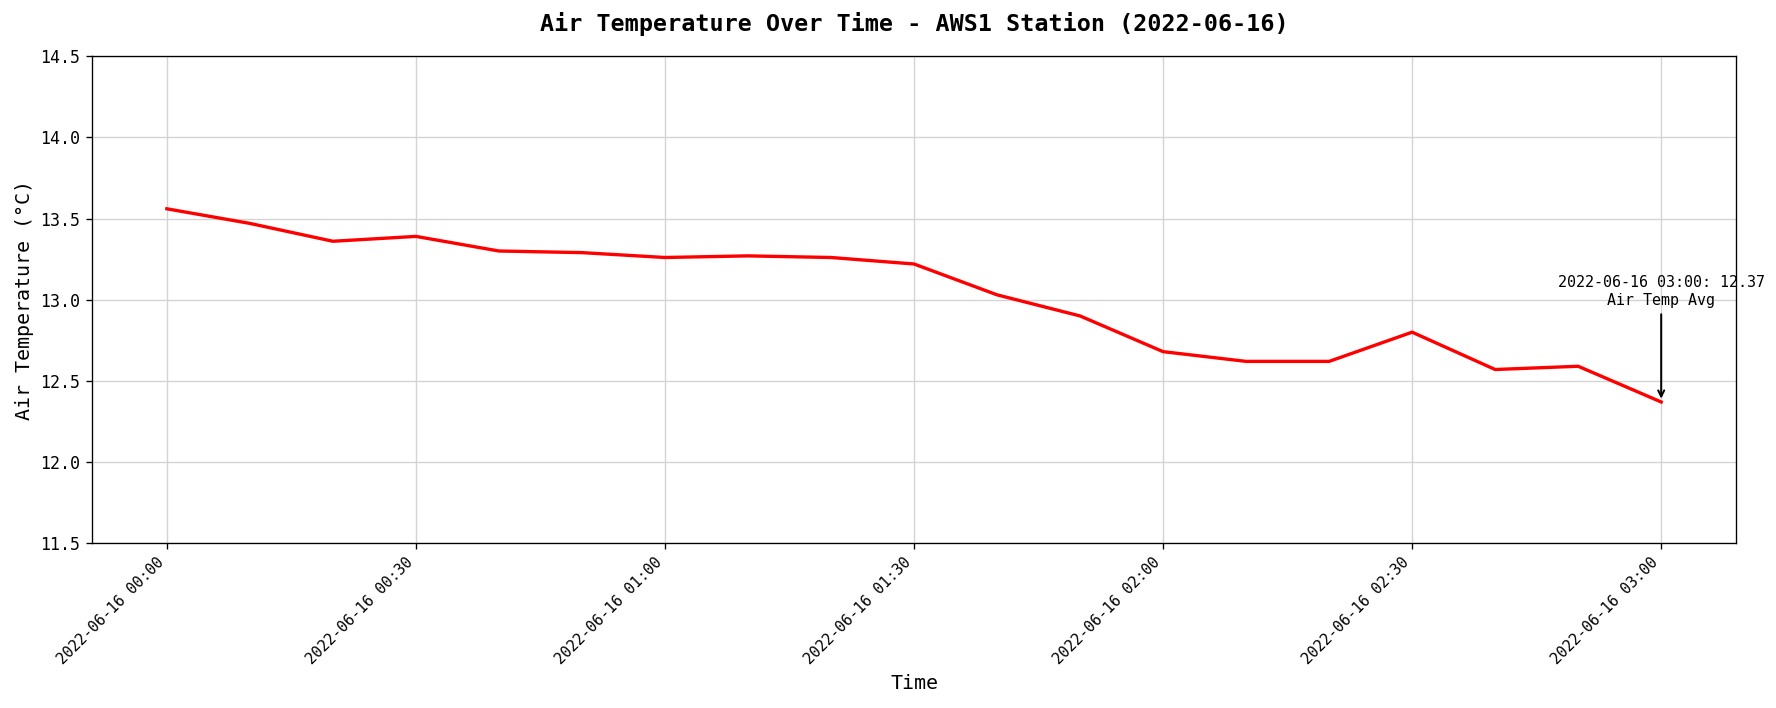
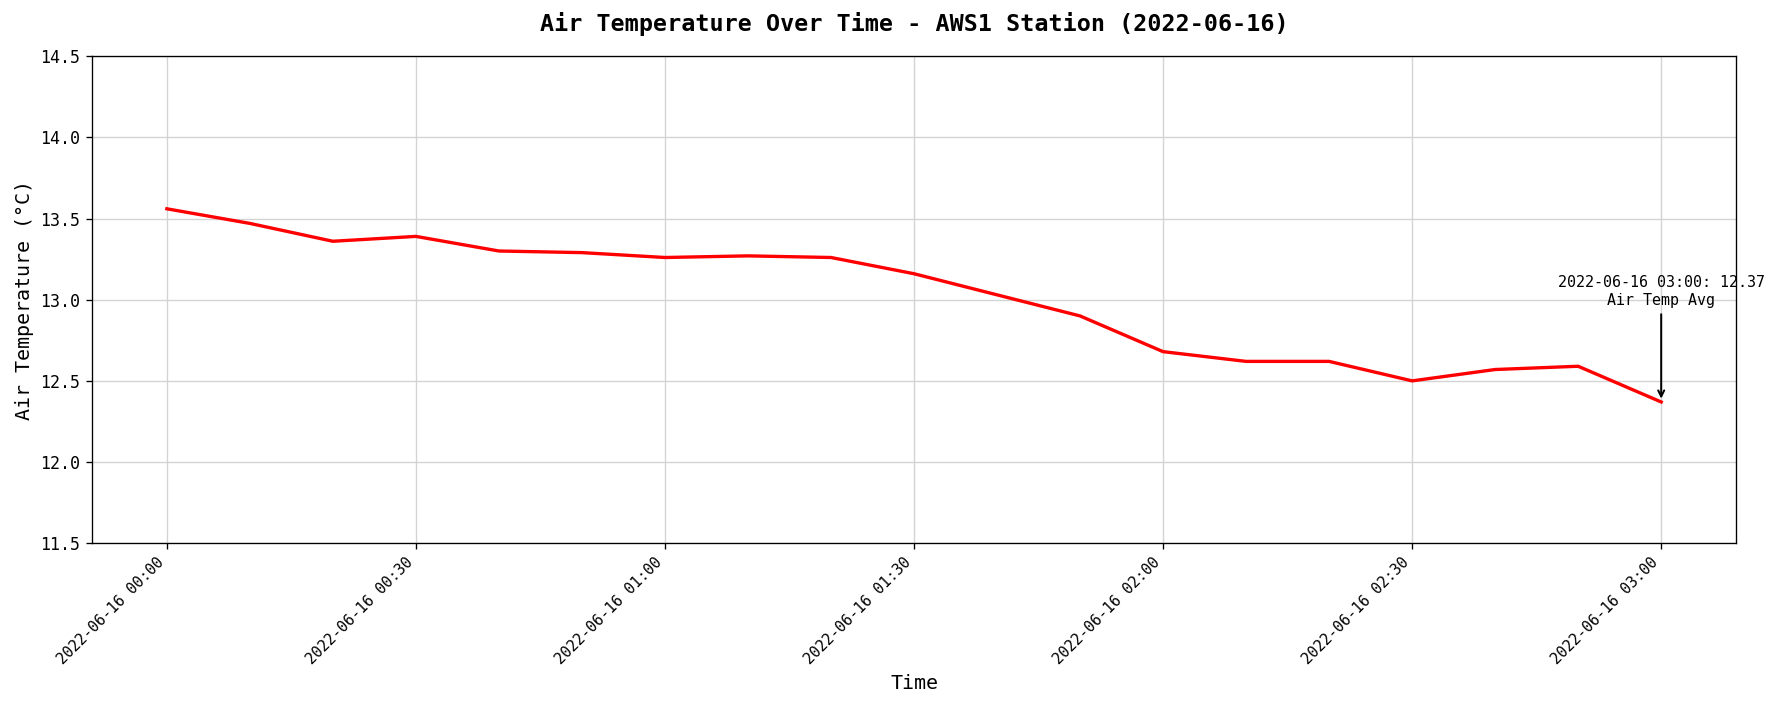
2022-06-16 01:30: 13.22 -> 13.16
2022-06-16 02:30: 12.8 -> 12.5
